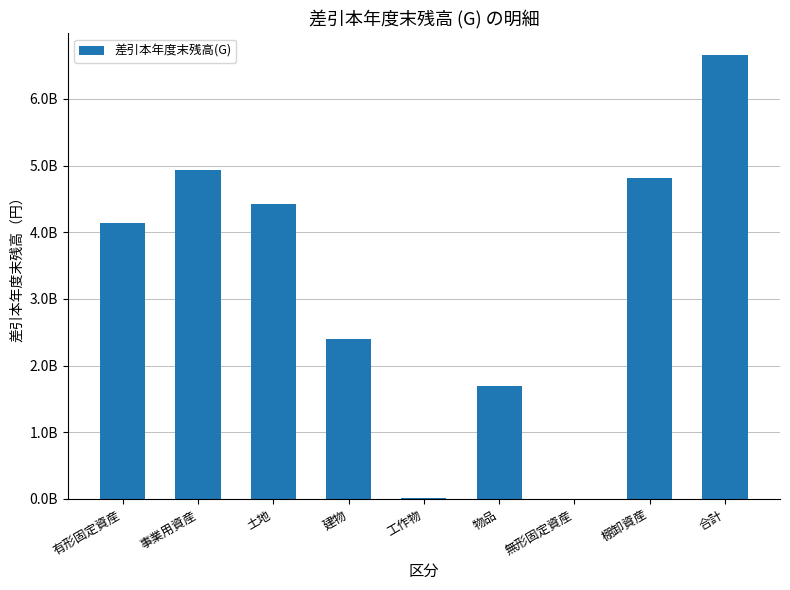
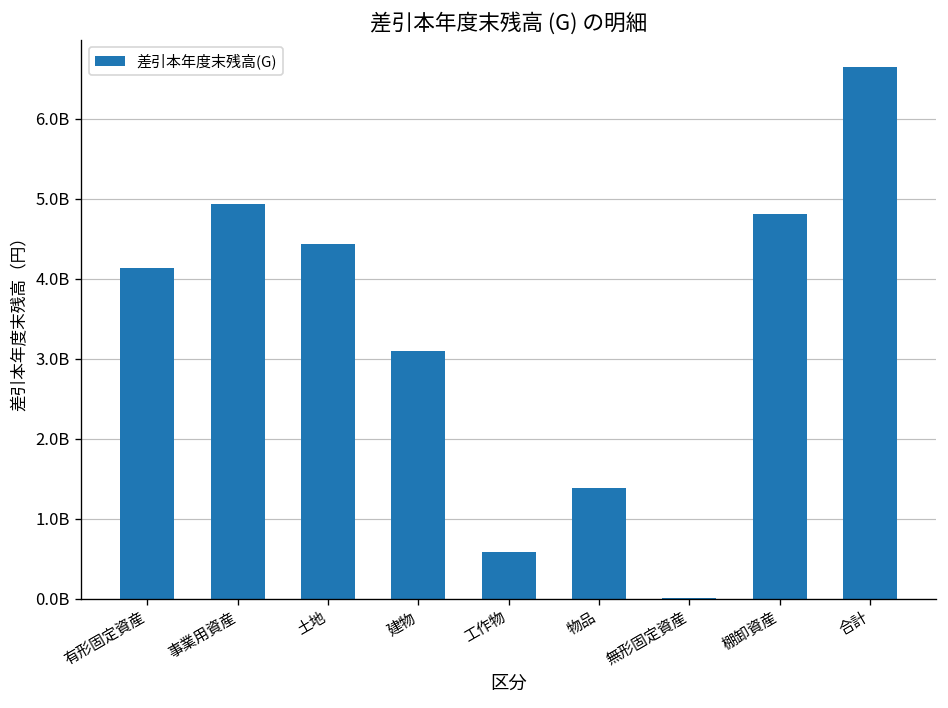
建物: 2400000000 -> 3100000000
工作物: 0 -> 600000000
物品: 1700000000 -> 1400000000
